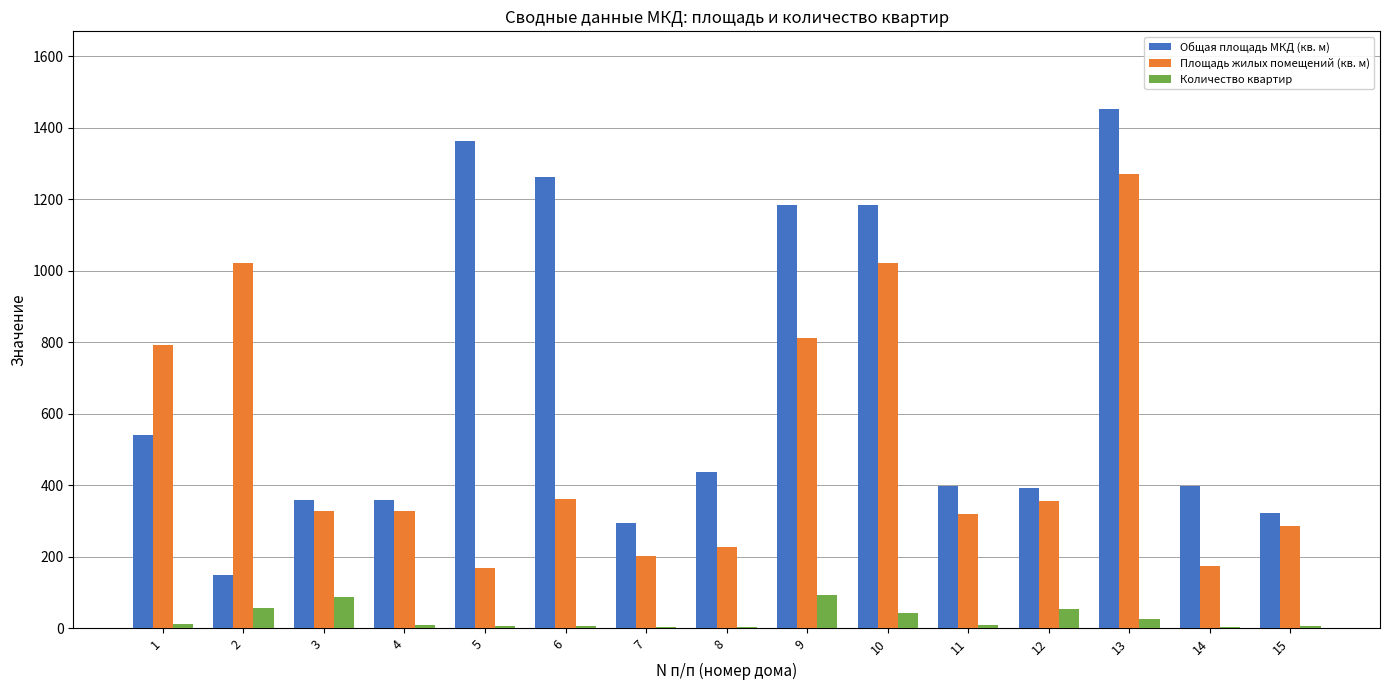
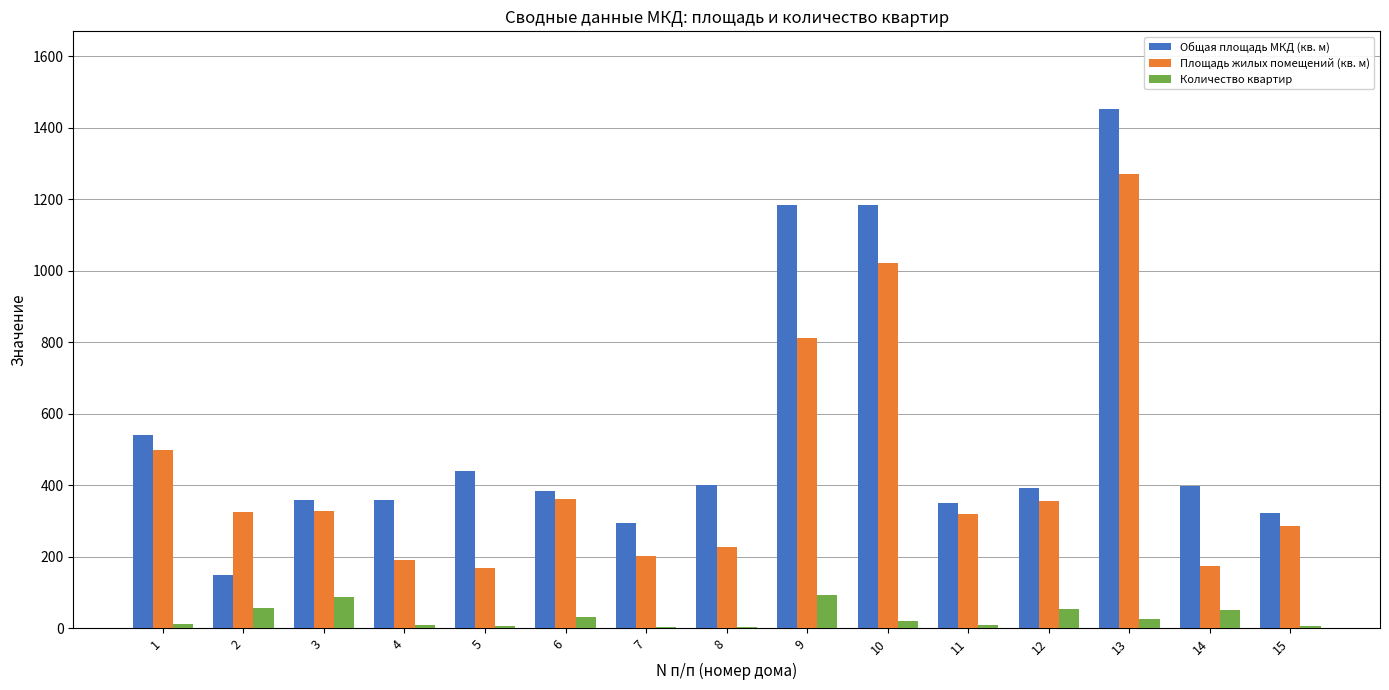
Площадь жилых помещений (кв. м), 1: 790 -> 500
Площадь жилых помещений (кв. м), 2: 1020 -> 320
Площадь жилых помещений (кв. м), 4: 330 -> 190
Общая площадь МКД (кв. м), 5: 1360 -> 440
Общая площадь МКД (кв. м), 6: 1260 -> 380
Количество квартир, 6: 10 -> 30
Общая площадь МКД (кв. м), 8: 440 -> 400
Количество квартир, 10: 40 -> 20
Общая площадь МКД (кв. м), 11: 400 -> 350
Количество квартир, 14: 0 -> 50
